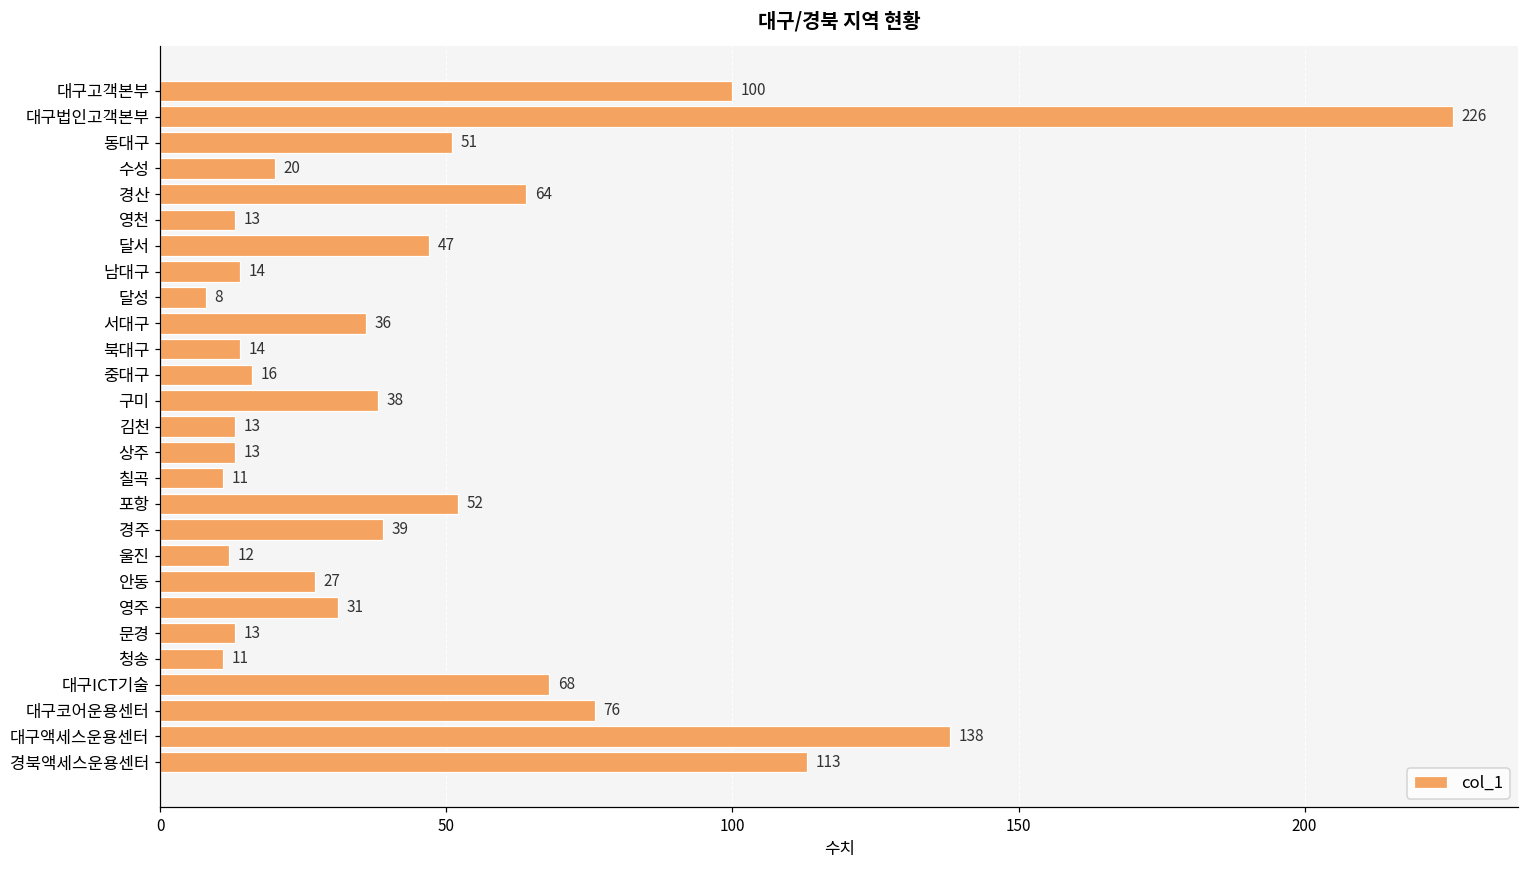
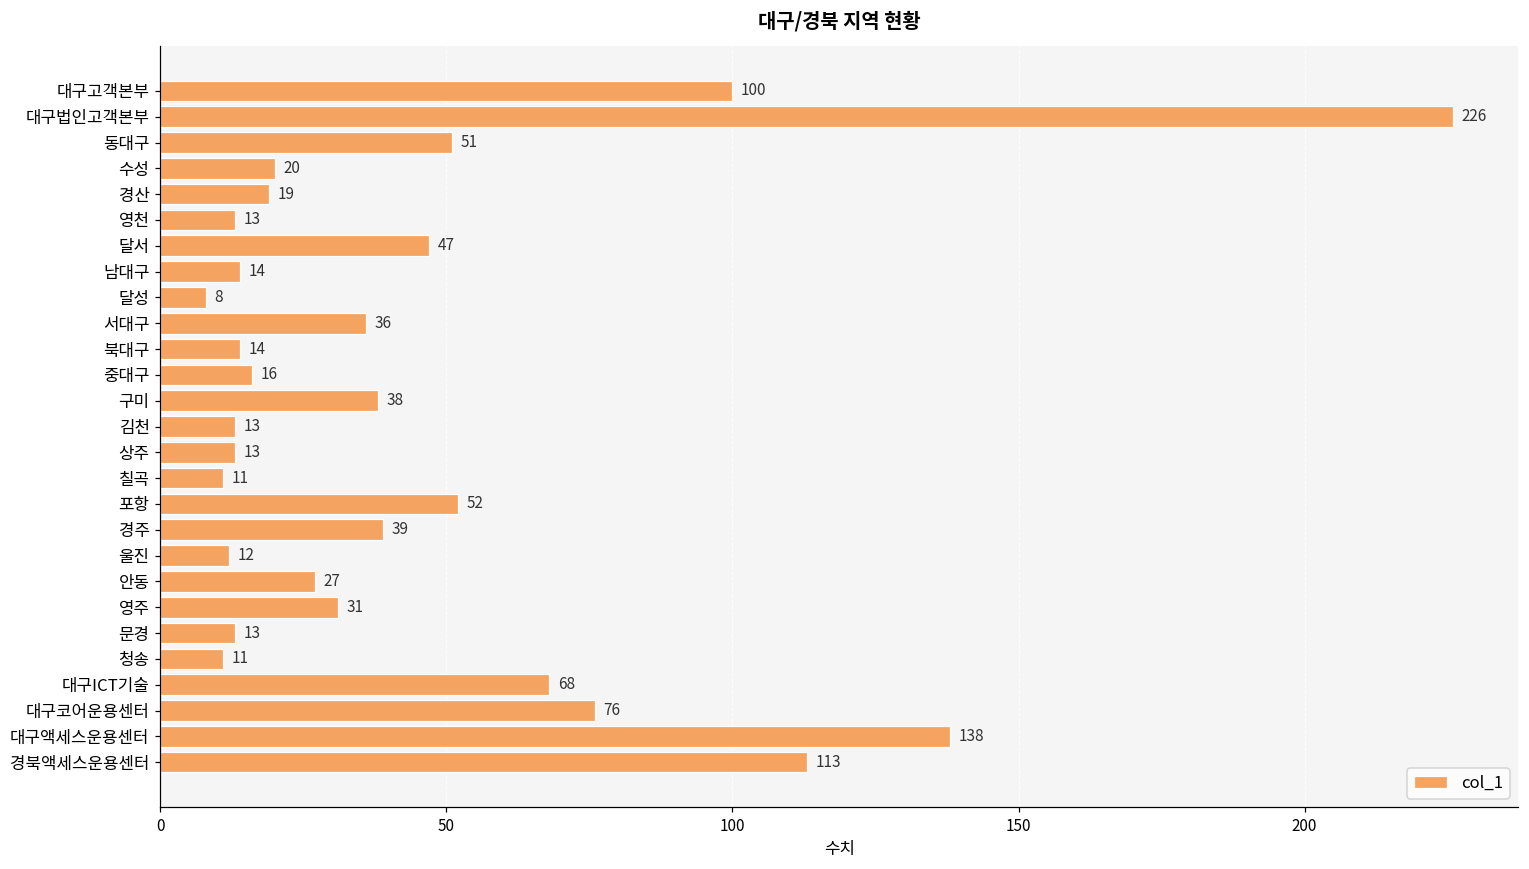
경산: 64 -> 19
